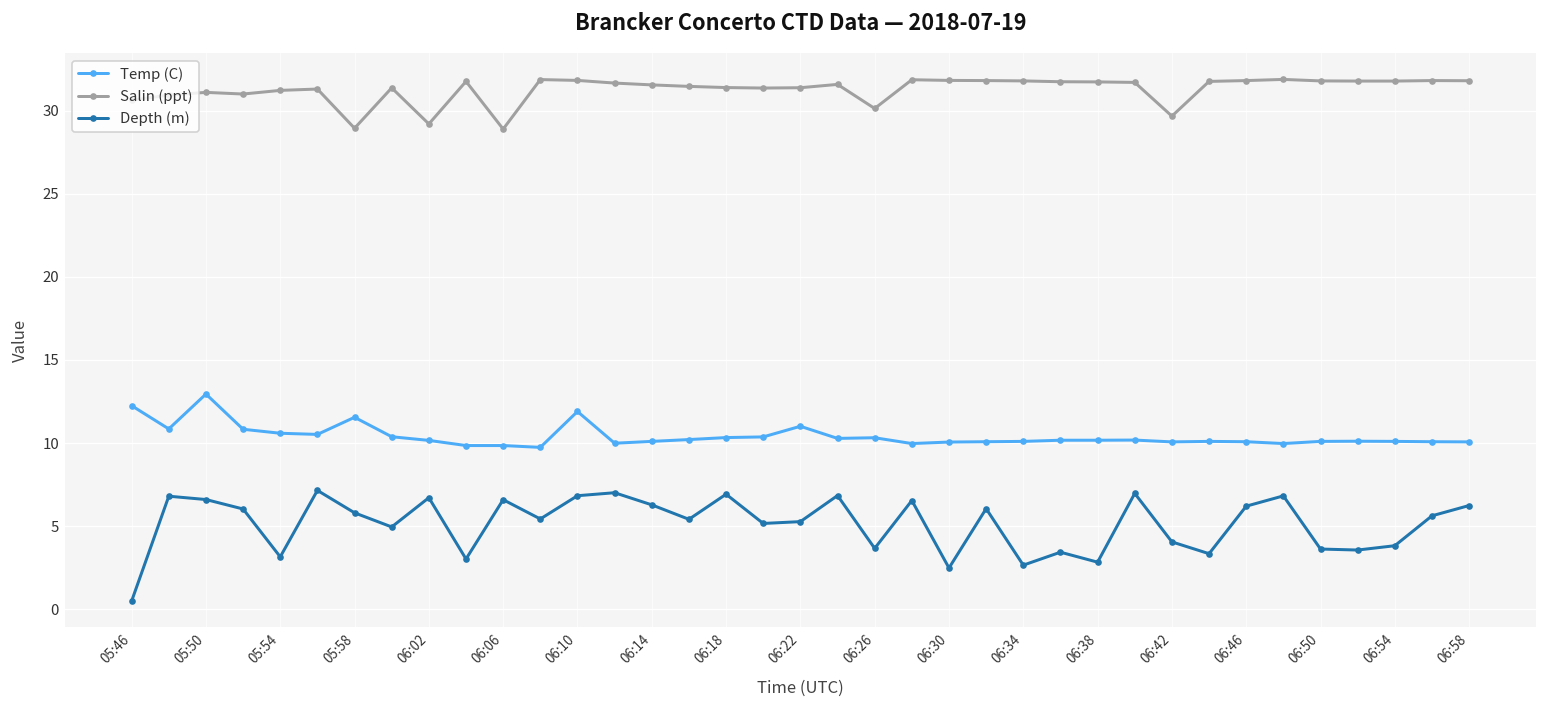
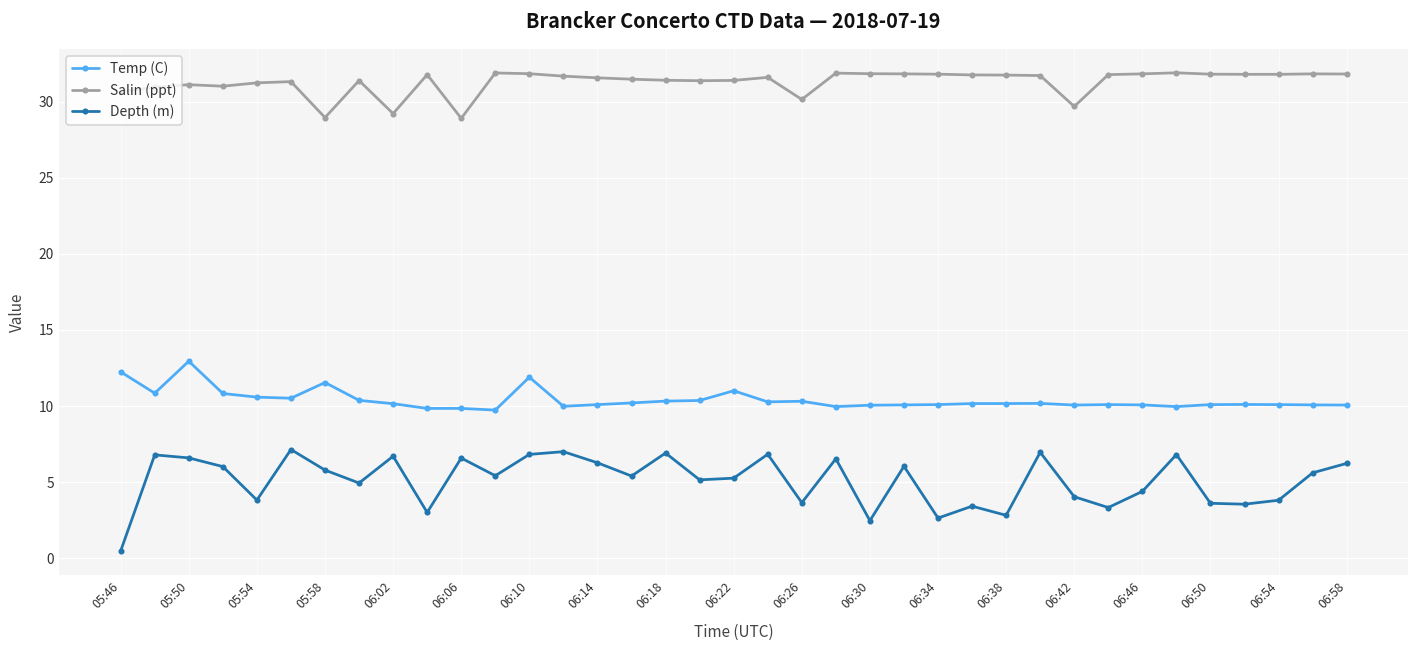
Depth (m), 05:54: 3.2 -> 3.8
Depth (m), 06:46: 6.2 -> 4.4
